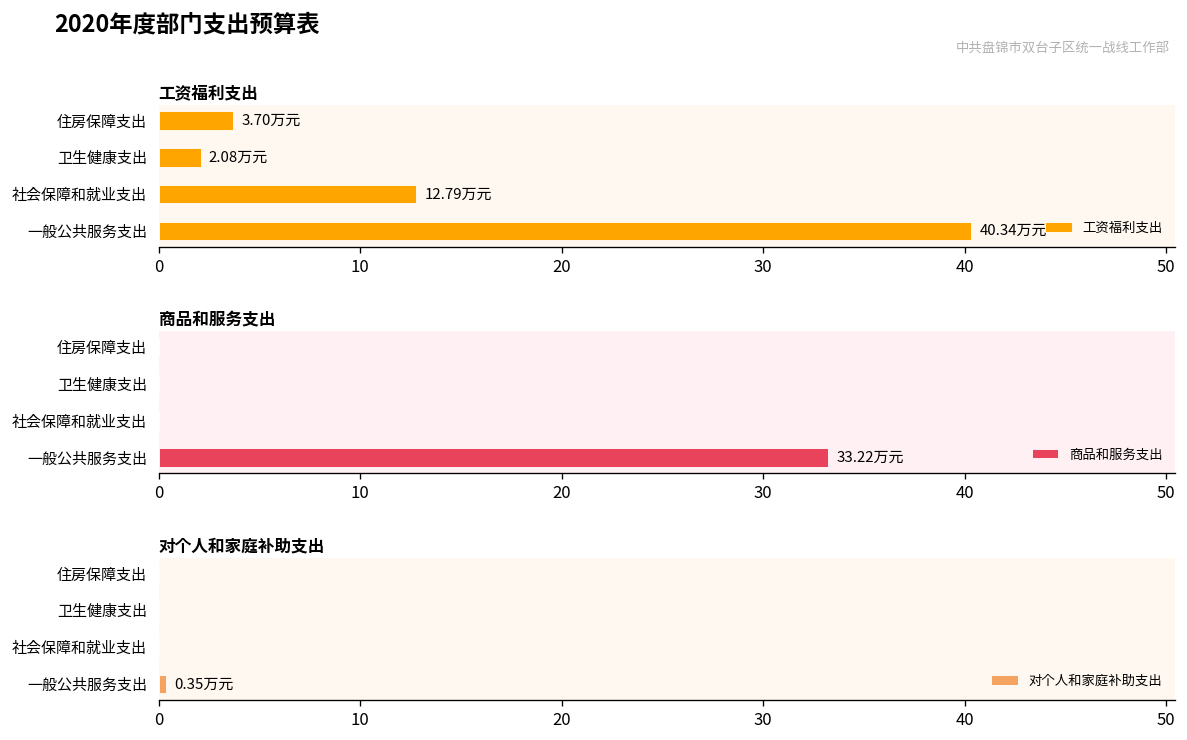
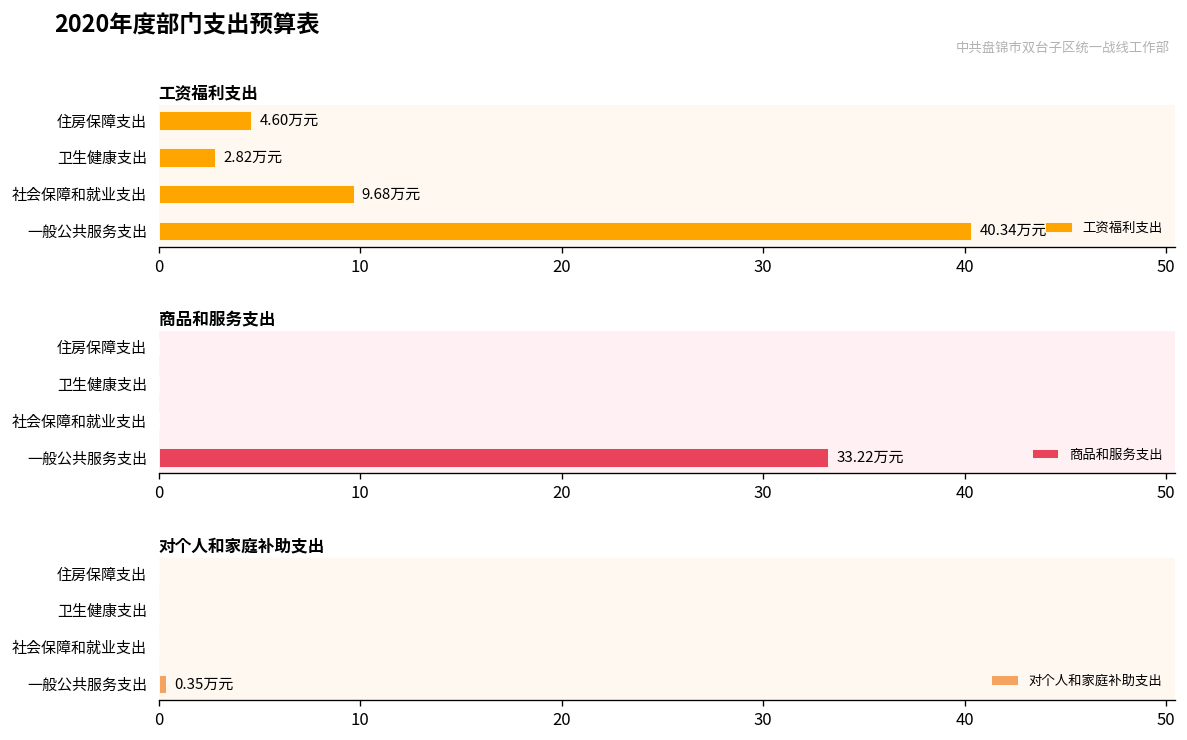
工资福利支出, 住房保障支出: 3.70 -> 4.60
工资福利支出, 卫生健康支出: 2.08 -> 2.82
工资福利支出, 社会保障和就业支出: 12.79 -> 9.68
